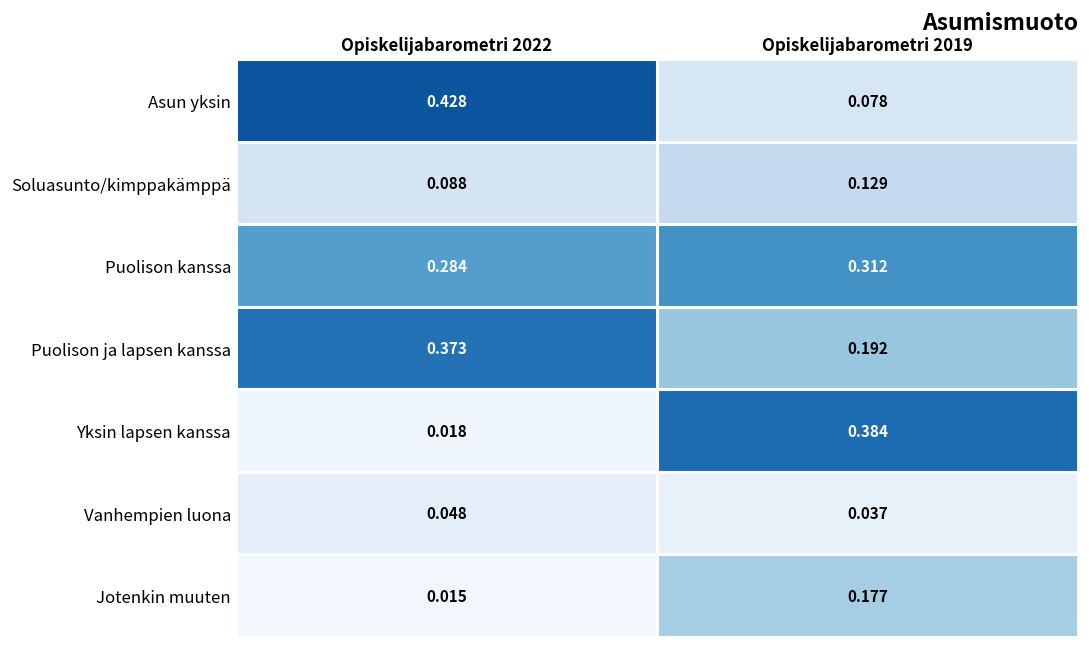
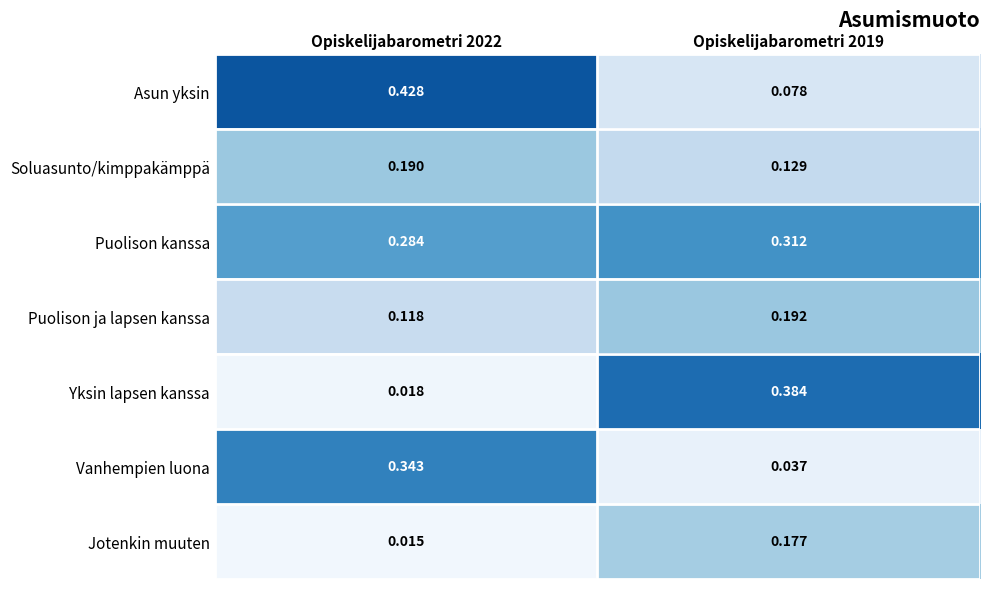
Soluasunto/kimppakämppä, Opiskelijabarometri 2022: 0.088 -> 0.190
Puolison ja lapsen kanssa, Opiskelijabarometri 2022: 0.373 -> 0.118
Vanhempien luona, Opiskelijabarometri 2022: 0.048 -> 0.343
